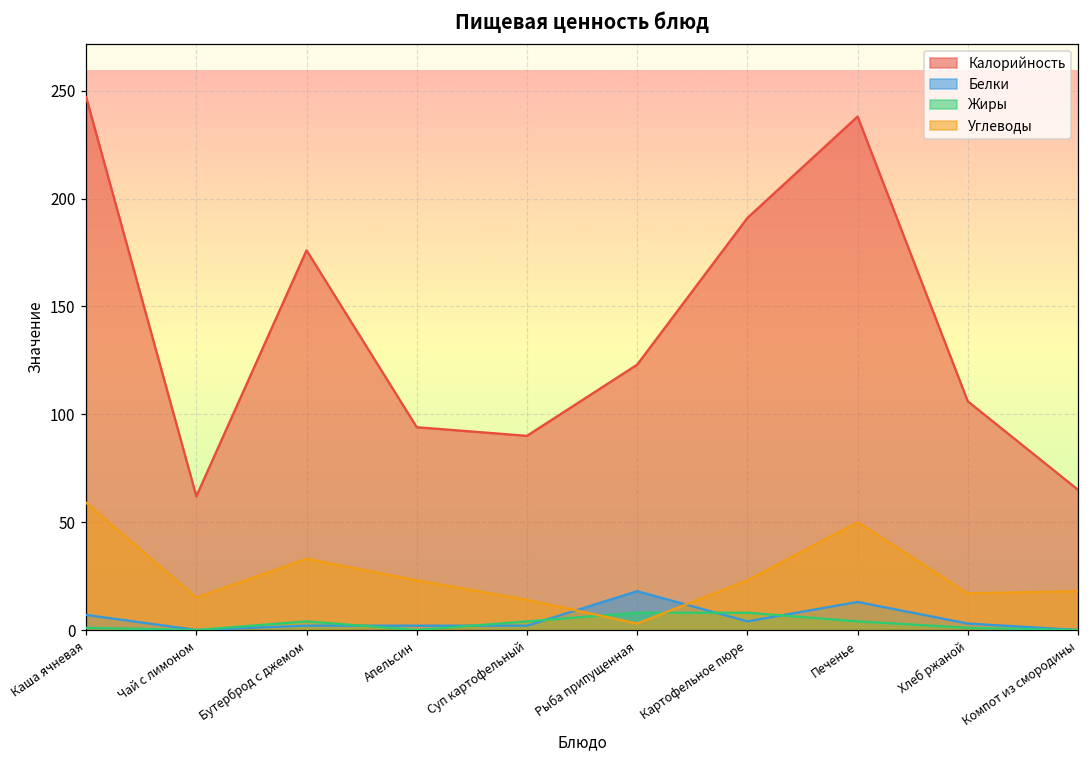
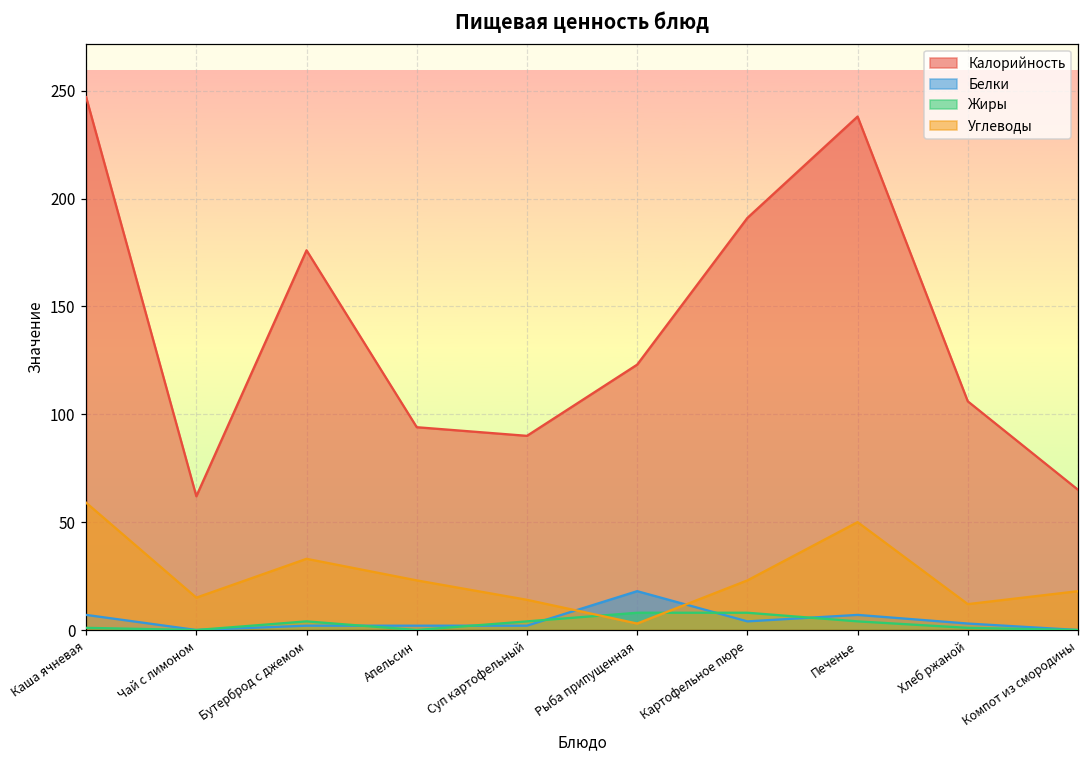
Белки, Печенье: 13 -> 7
Углеводы, Хлеб ржаной: 17 -> 12
